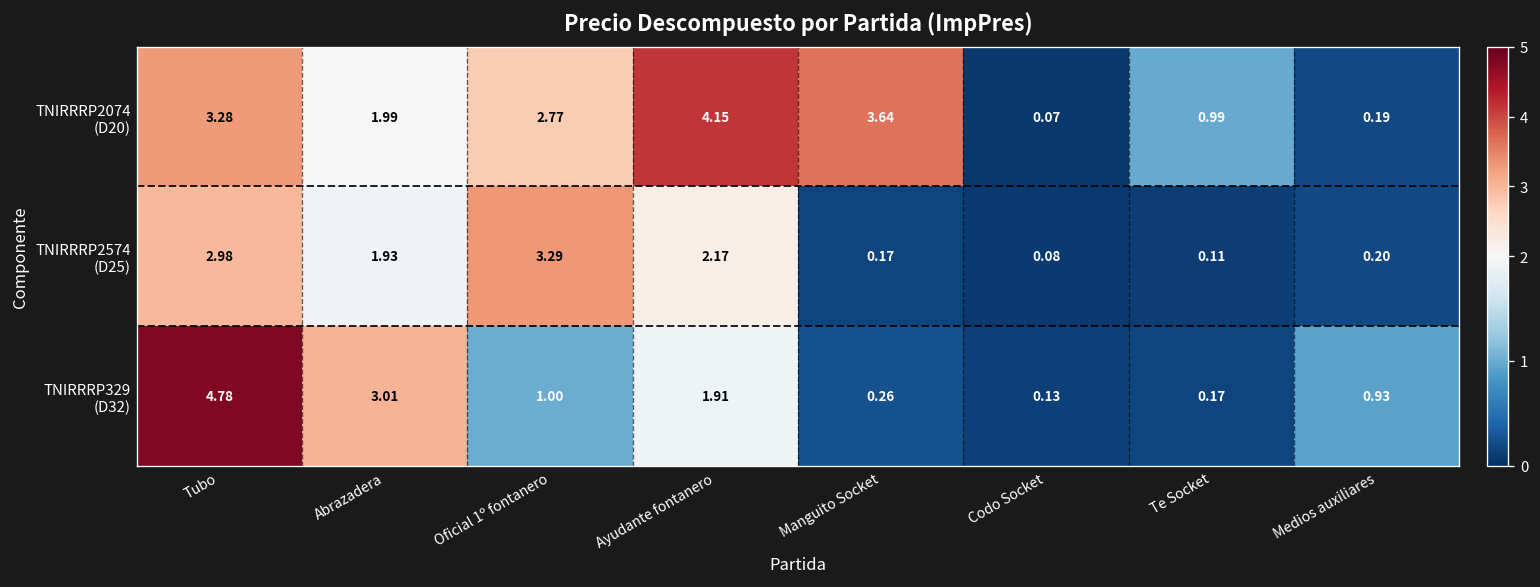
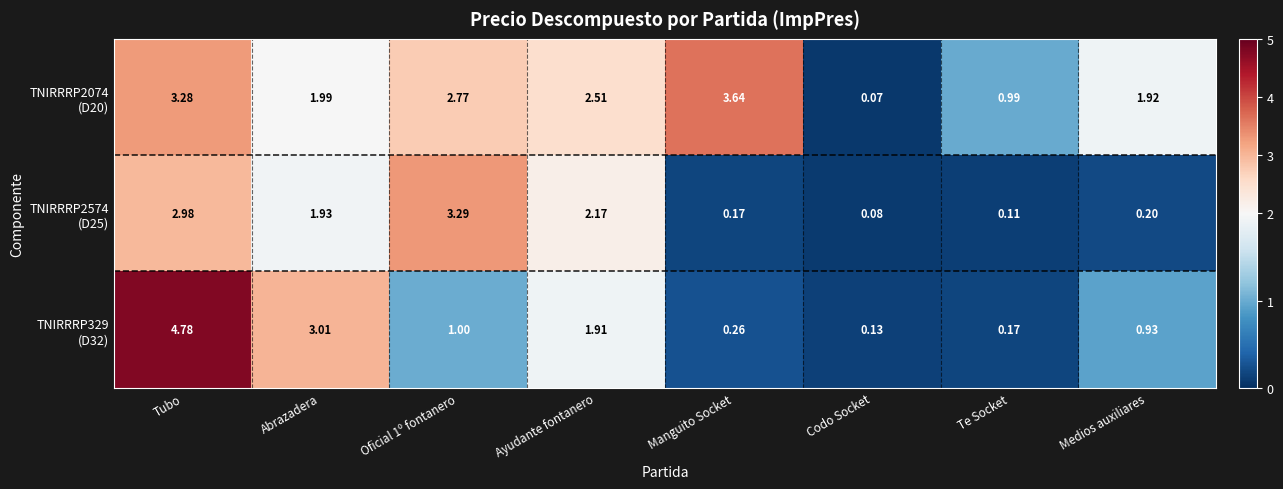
TNIRRRP2074 (D20), Ayudante fontanero: 4.15 -> 2.51
TNIRRRP2074 (D20), Medios auxiliares: 0.19 -> 1.92
